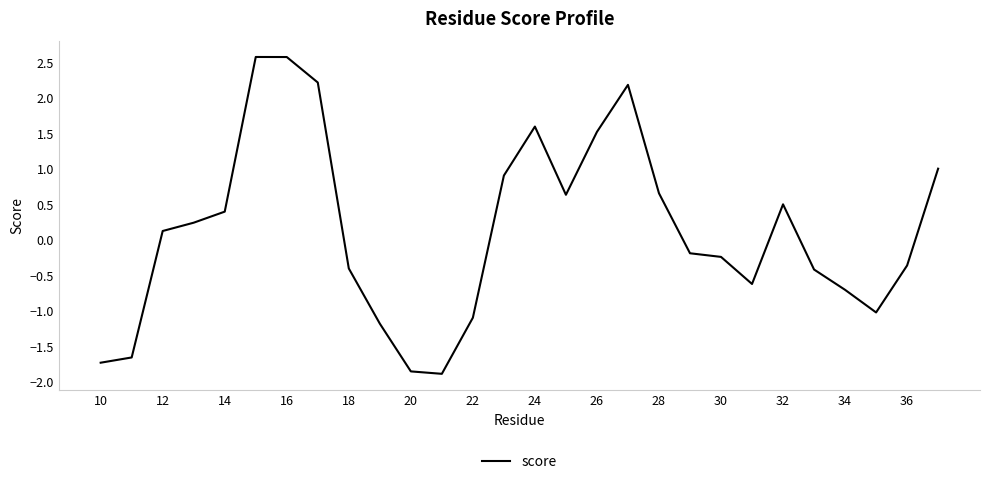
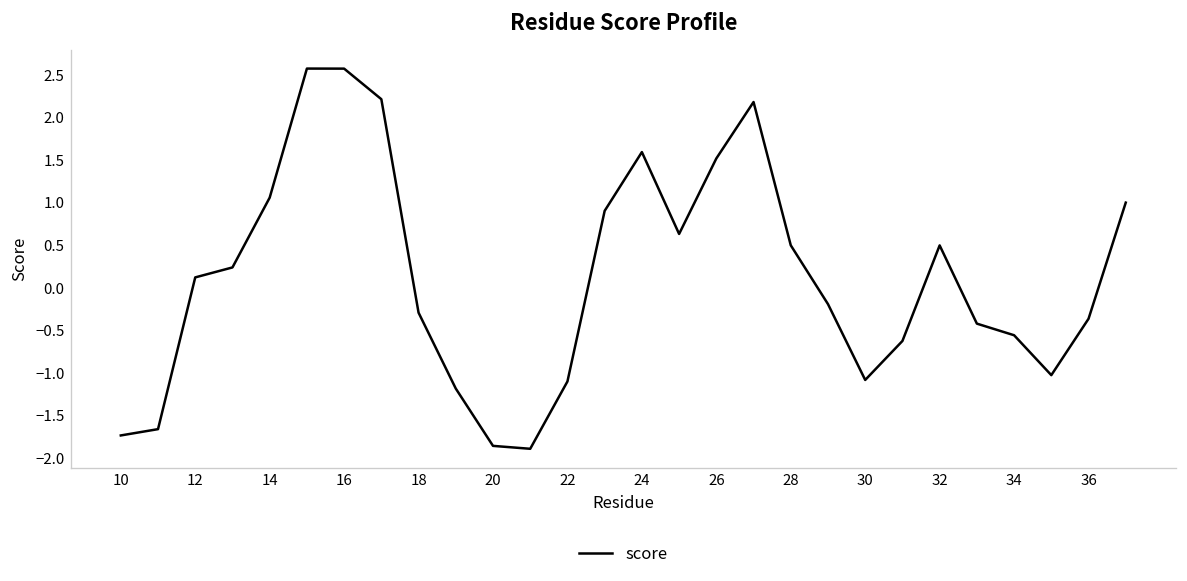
14: 0.4 -> 1.1
18: -0.4 -> -0.3
28: 0.7 -> 0.5
30: -0.2 -> -1.1
34: -0.7 -> -0.6
